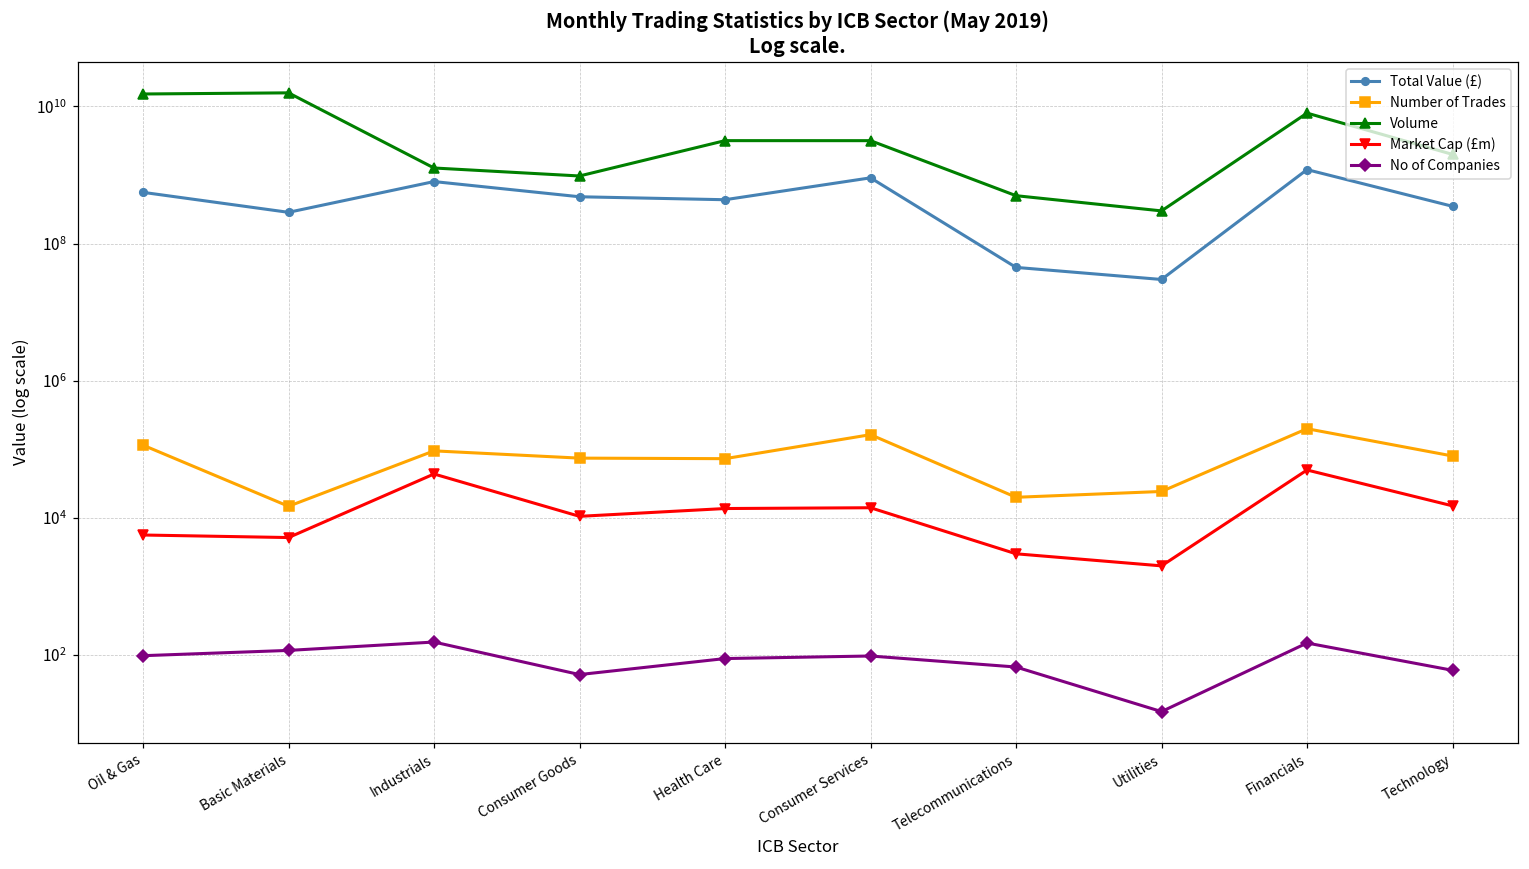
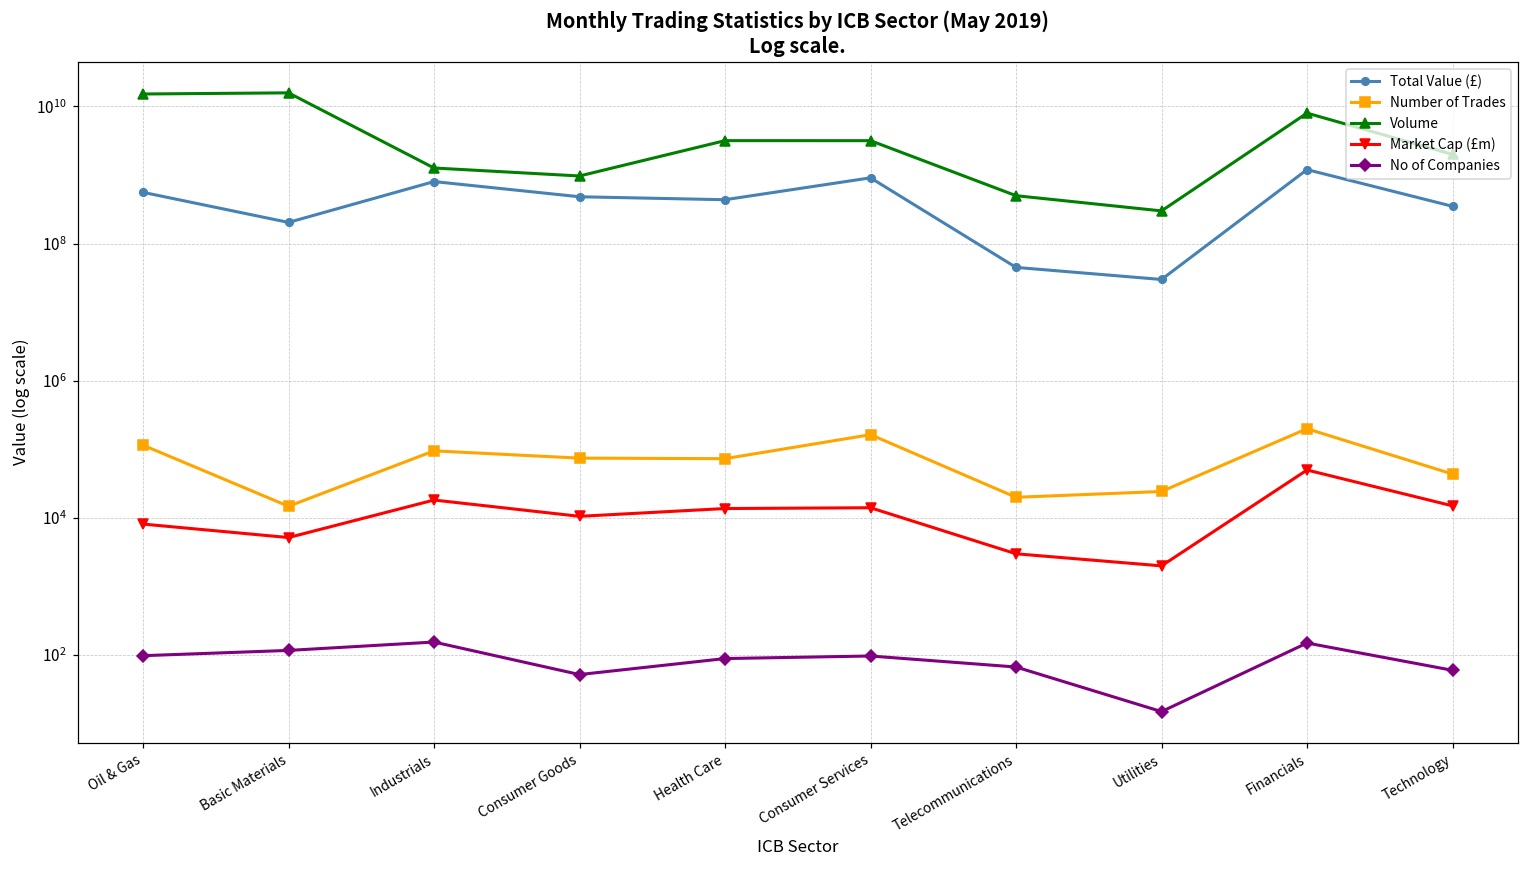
Market Cap (£m), Oil & Gas: 6000 -> 8000
Total Value (£), Basic Materials: 300000000 -> 200000000
Market Cap (£m), Industrials: 40000 -> 18000
Number of Trades, Technology: 80000 -> 40000
